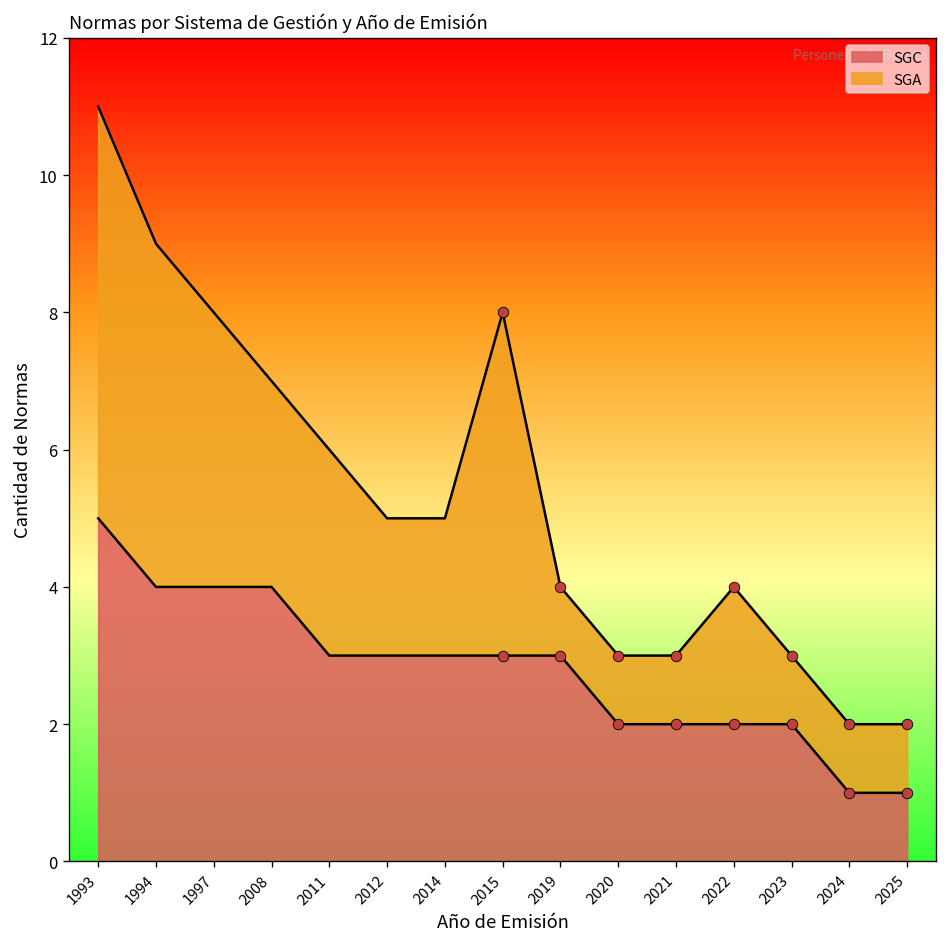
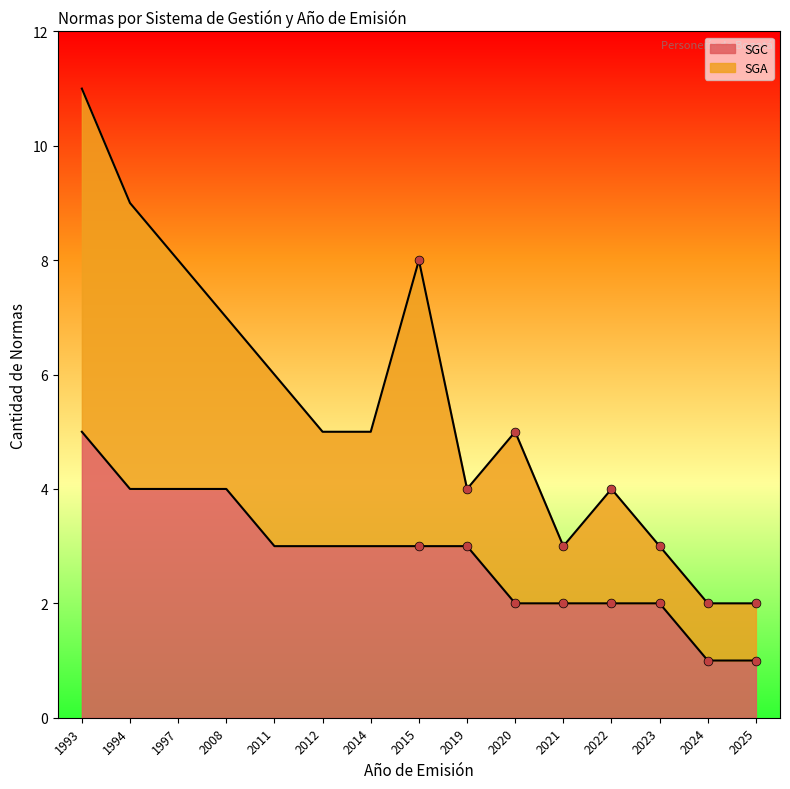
SGA, 2020: 1 -> 3
